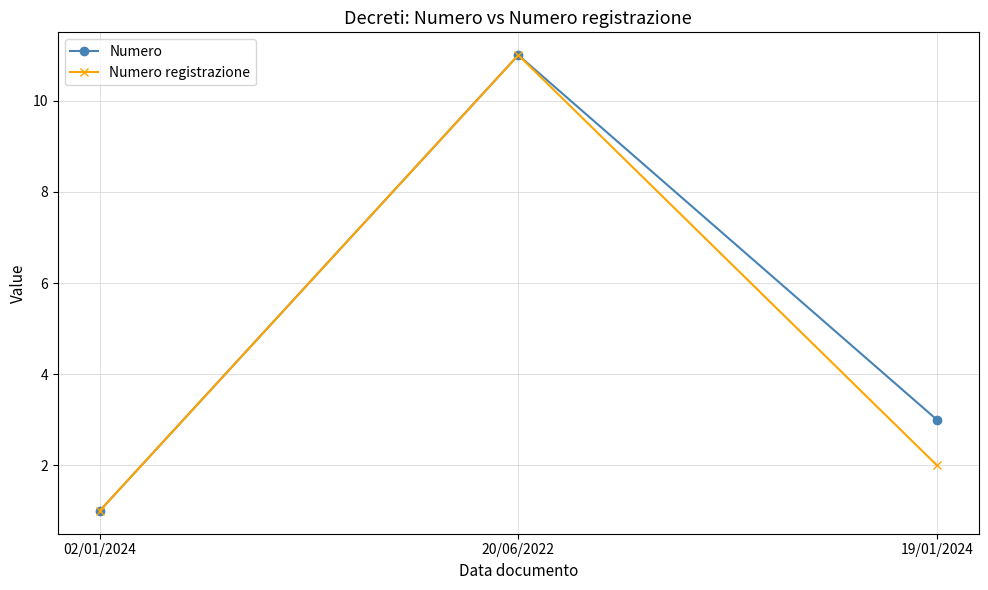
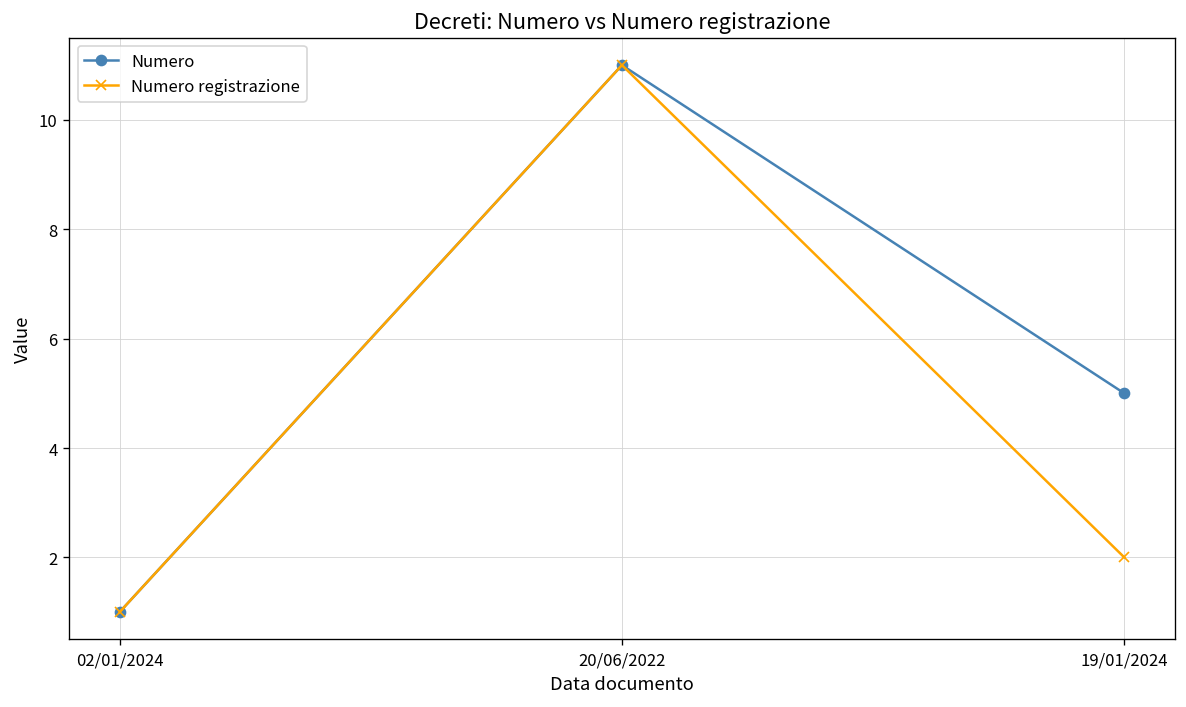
Numero, 19/01/2024: 3 -> 5
